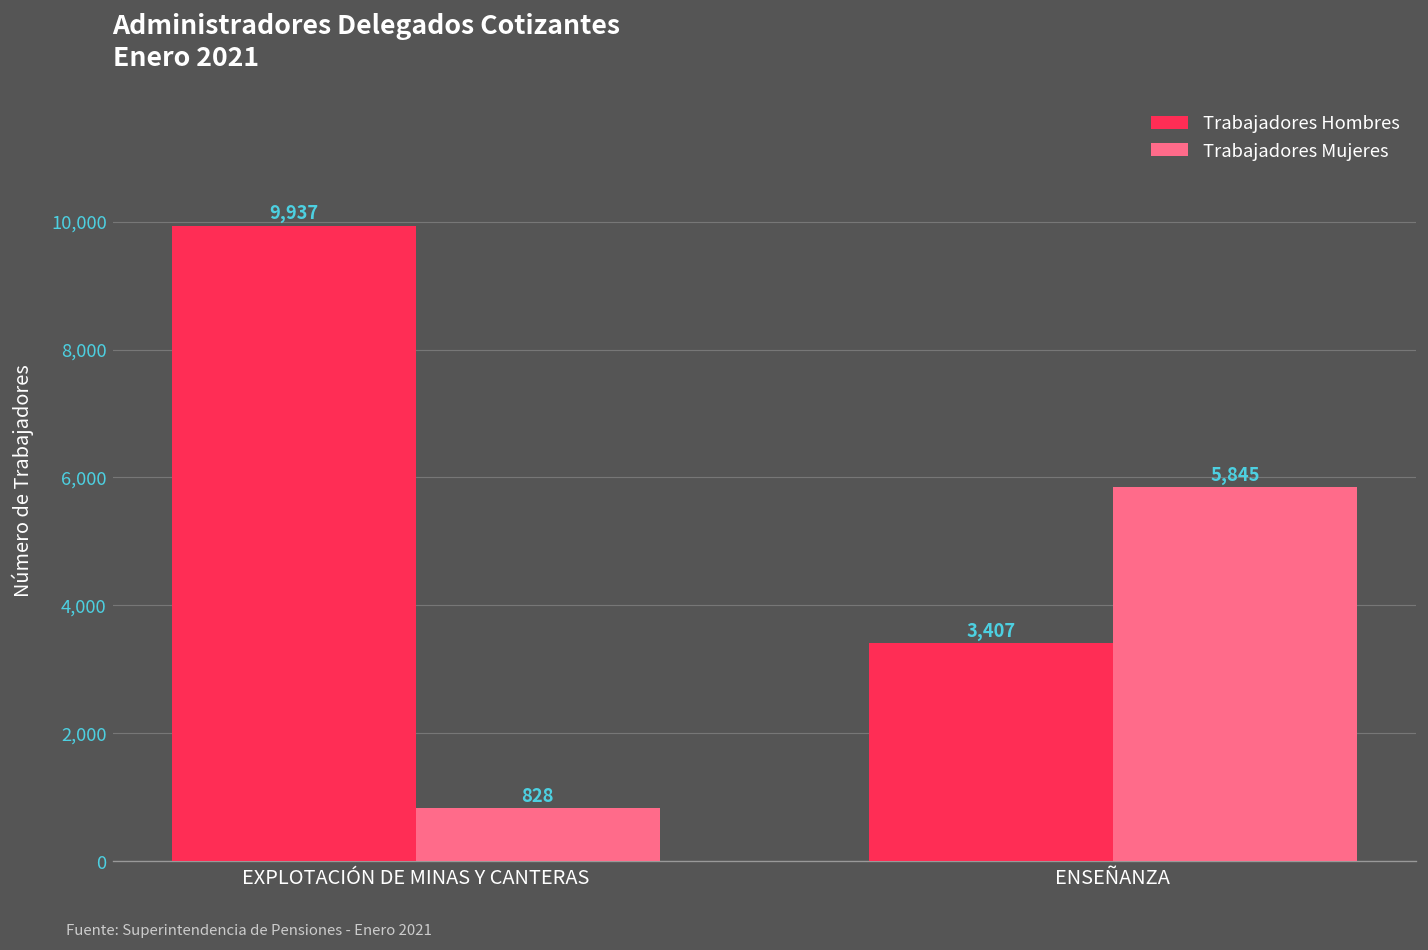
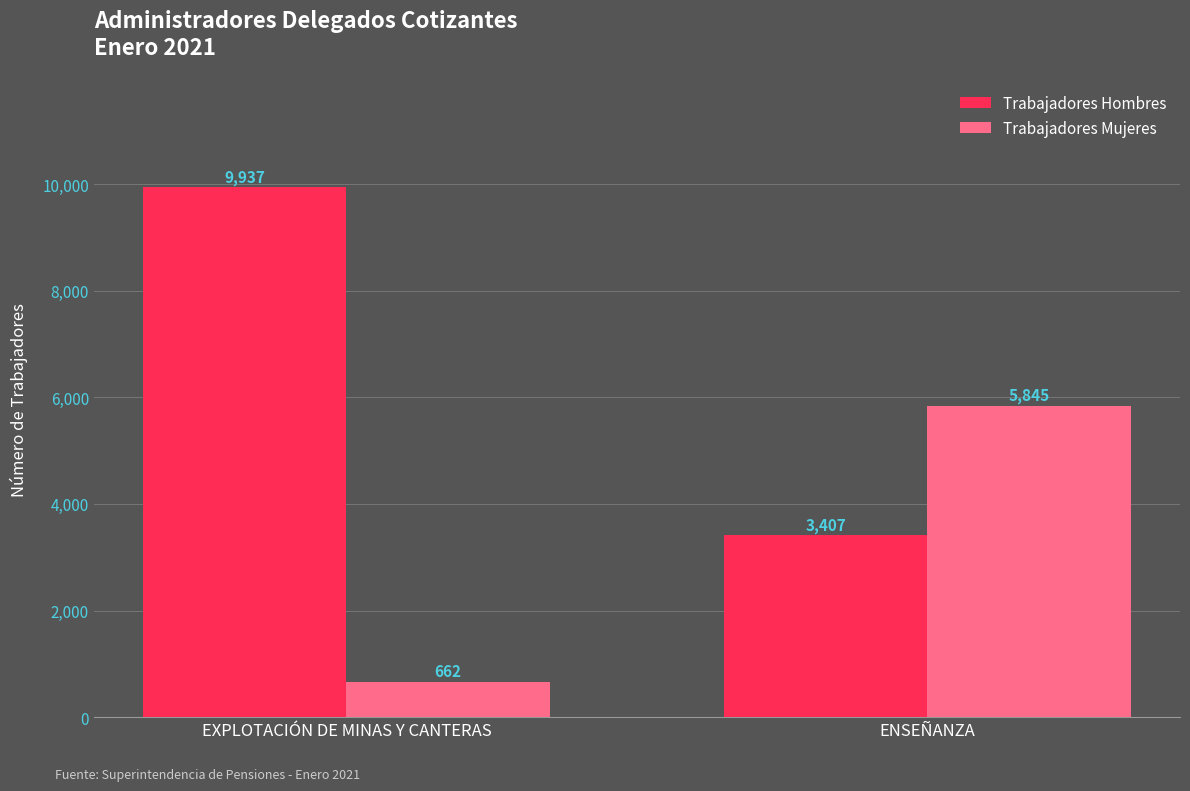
Trabajadores Mujeres, EXPLOTACIÓN DE MINAS Y CANTERAS: 828 -> 662
